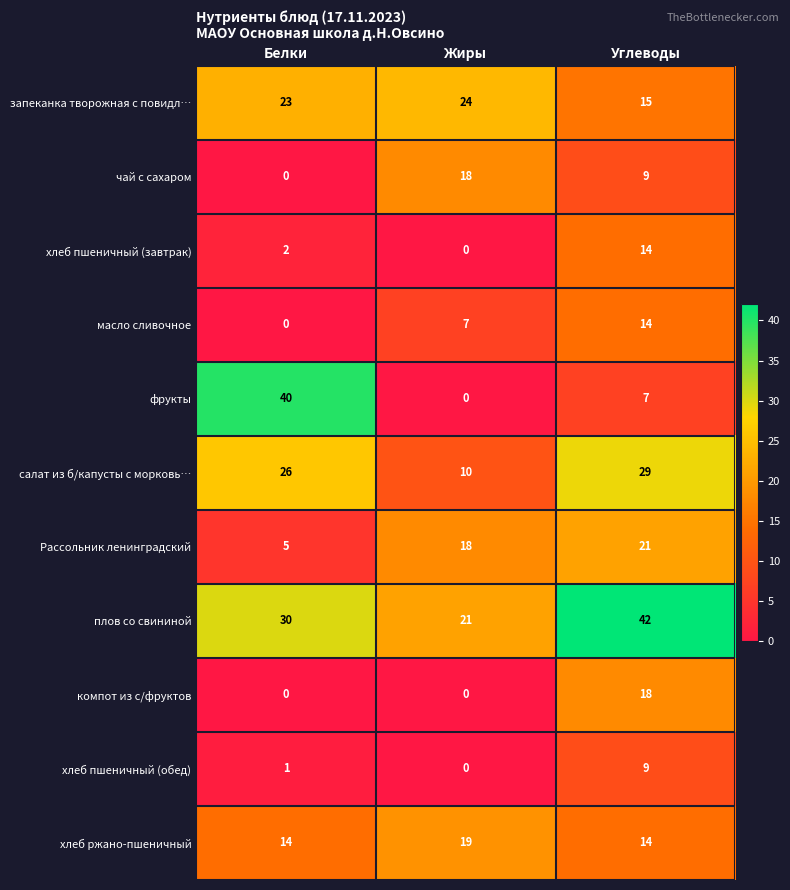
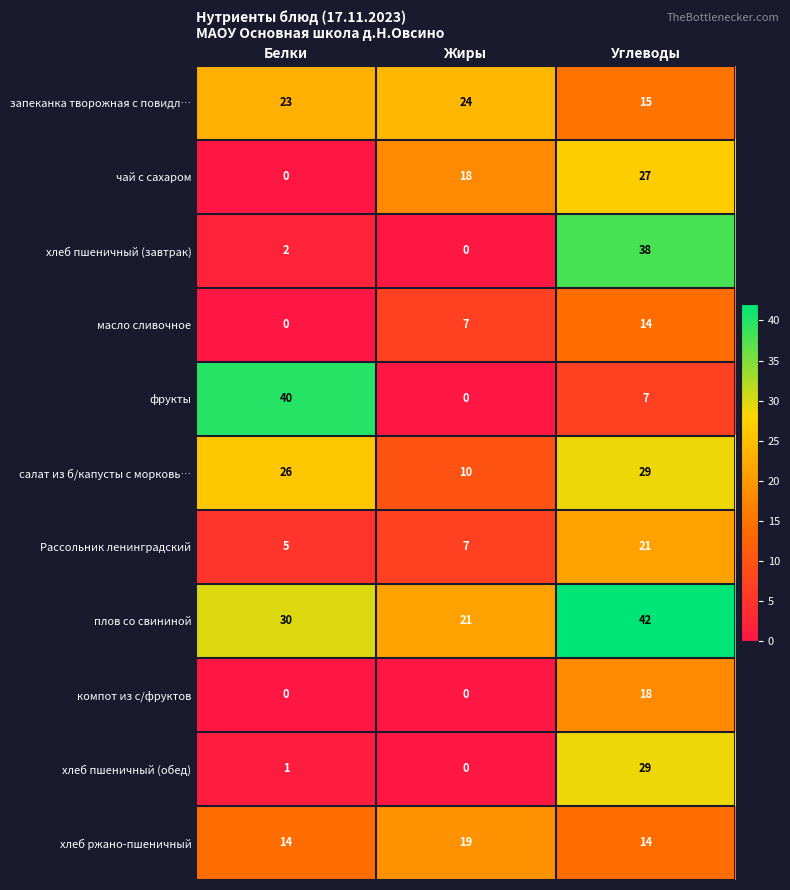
чай с сахаром, Углеводы: 9 -> 27
хлеб пшеничный (завтрак), Углеводы: 14 -> 38
Рассольник ленинградский, Жиры: 18 -> 7
хлеб пшеничный (обед), Углеводы: 9 -> 29
